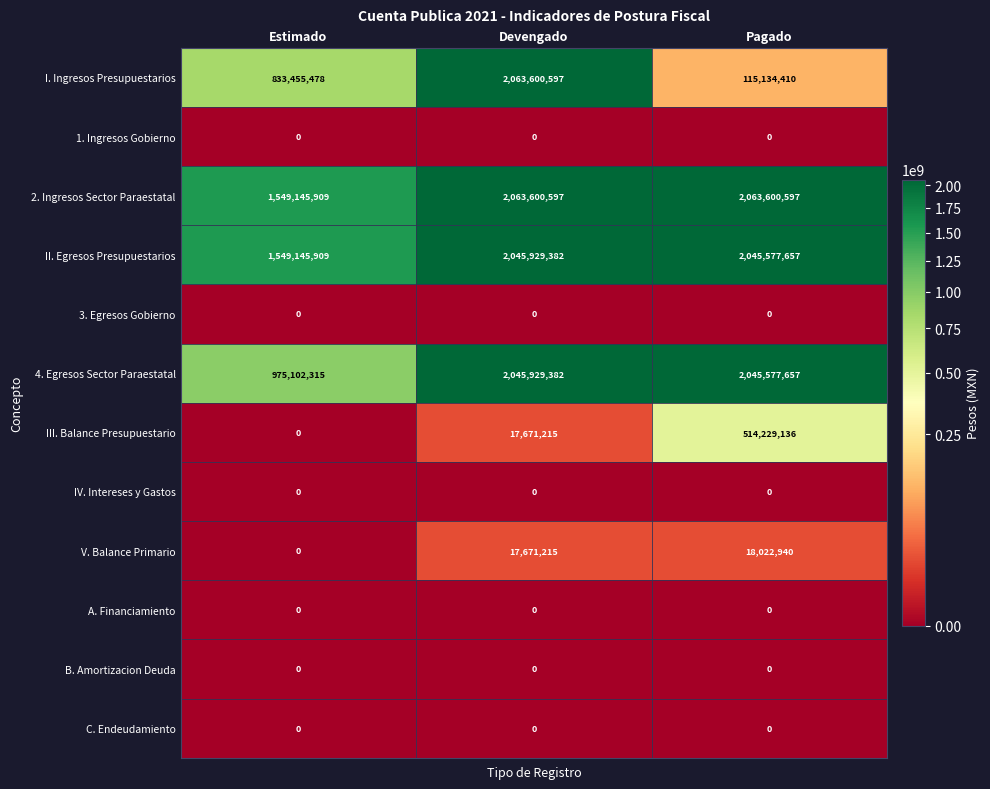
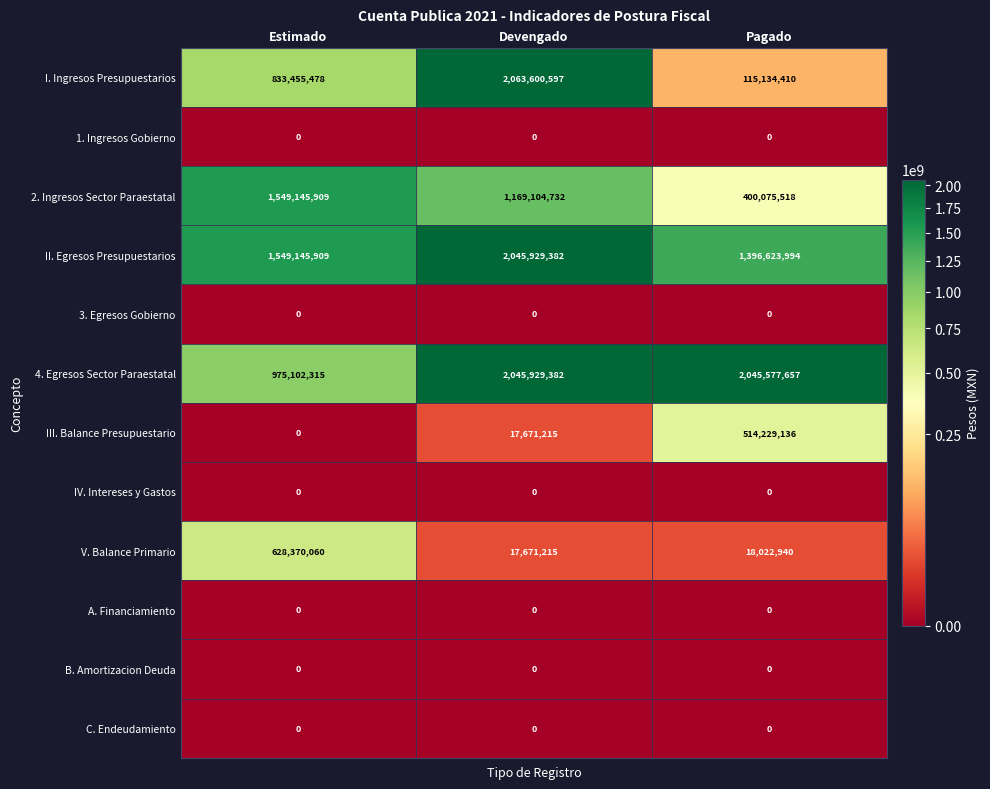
2. Ingresos Sector Paraestatal, Devengado: 2,063,600,597 -> 1,169,104,732
2. Ingresos Sector Paraestatal, Pagado: 2,063,600,597 -> 400,075,518
II. Egresos Presupuestarios, Pagado: 2,045,577,657 -> 1,396,623,994
V. Balance Primario, Estimado: 0 -> 628,370,060
